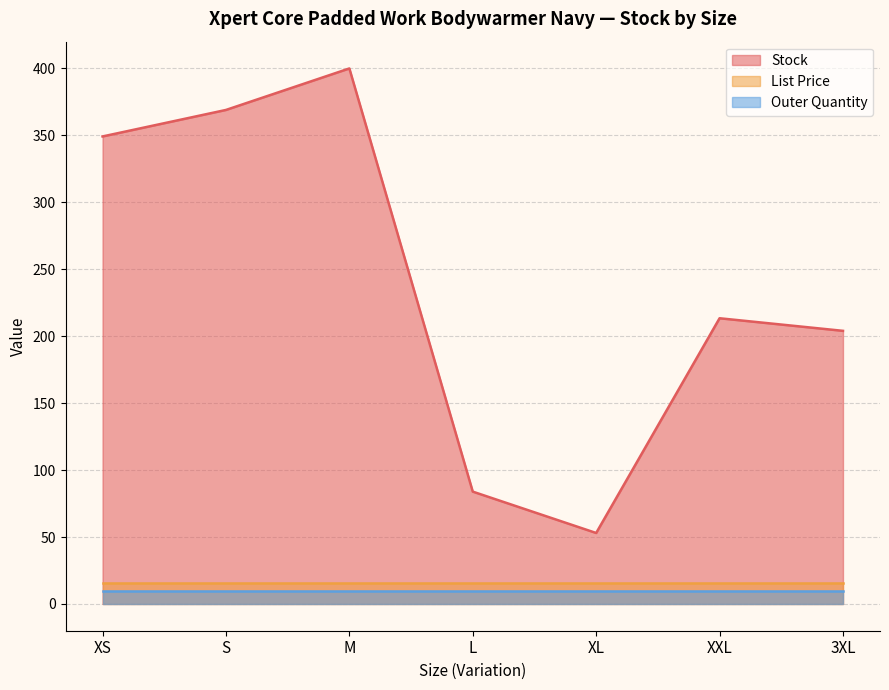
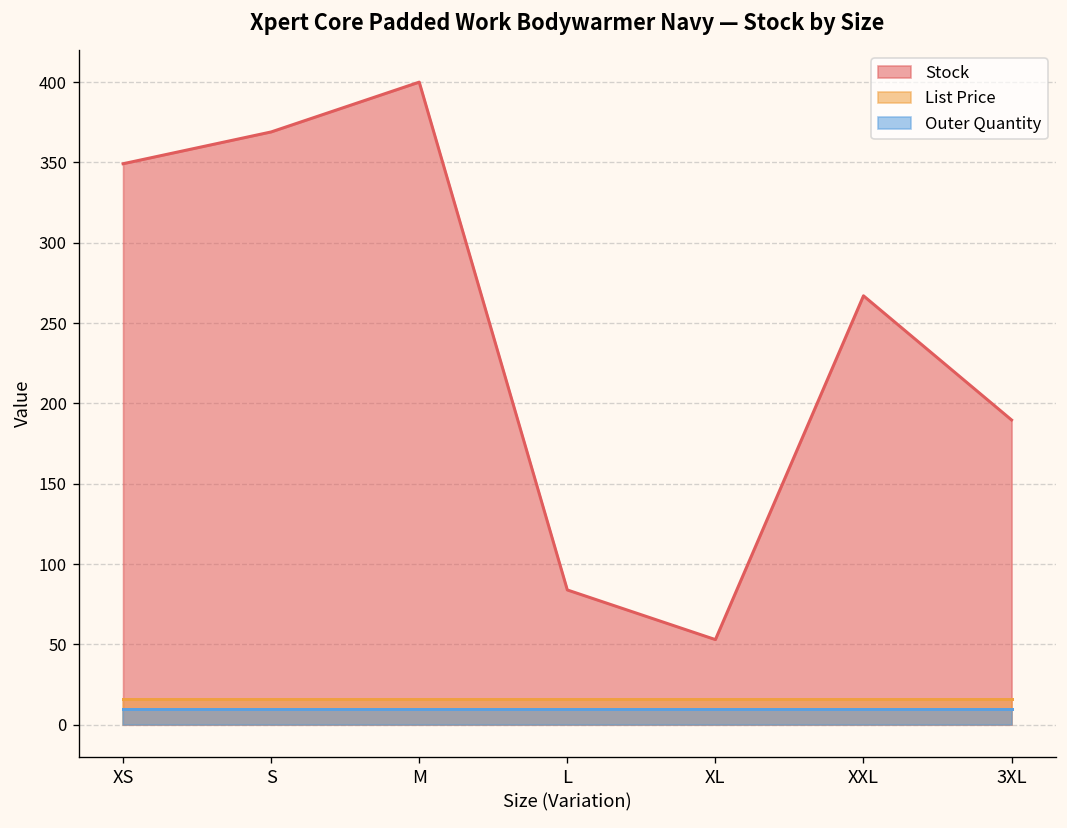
Stock, XXL: 213 -> 267
Stock, 3XL: 204 -> 190
